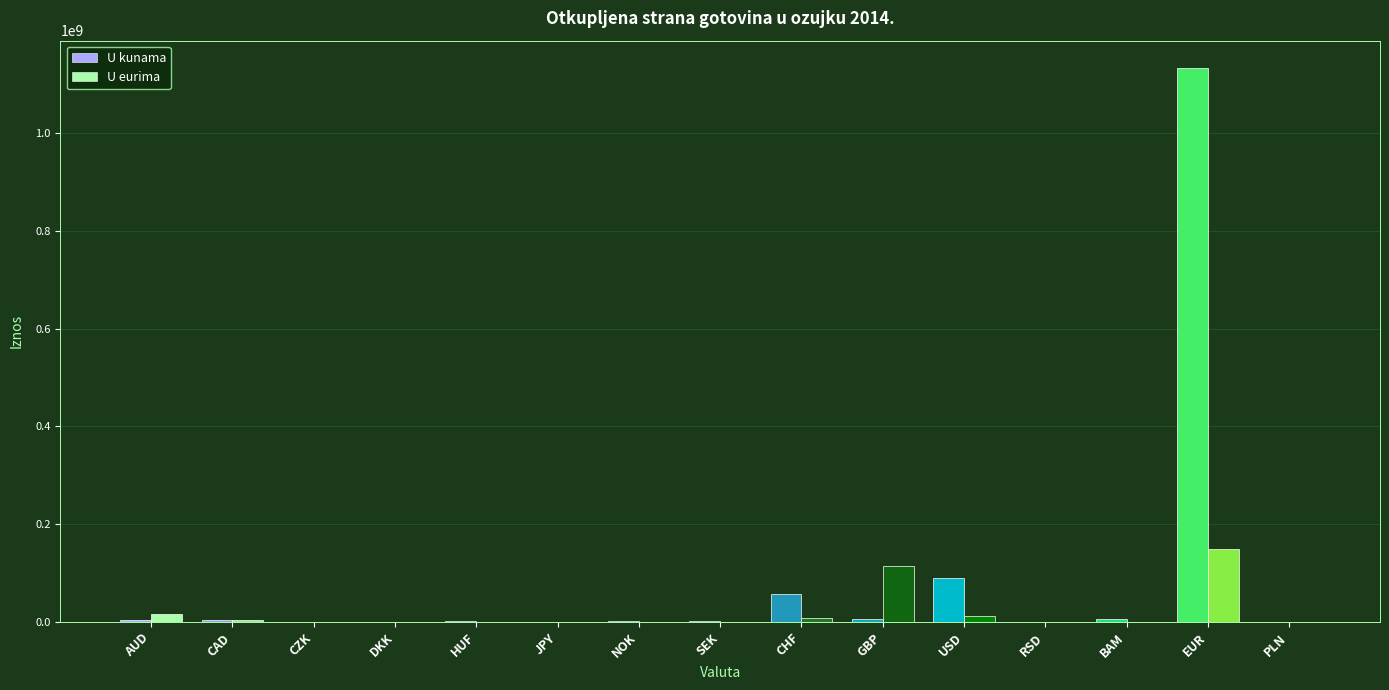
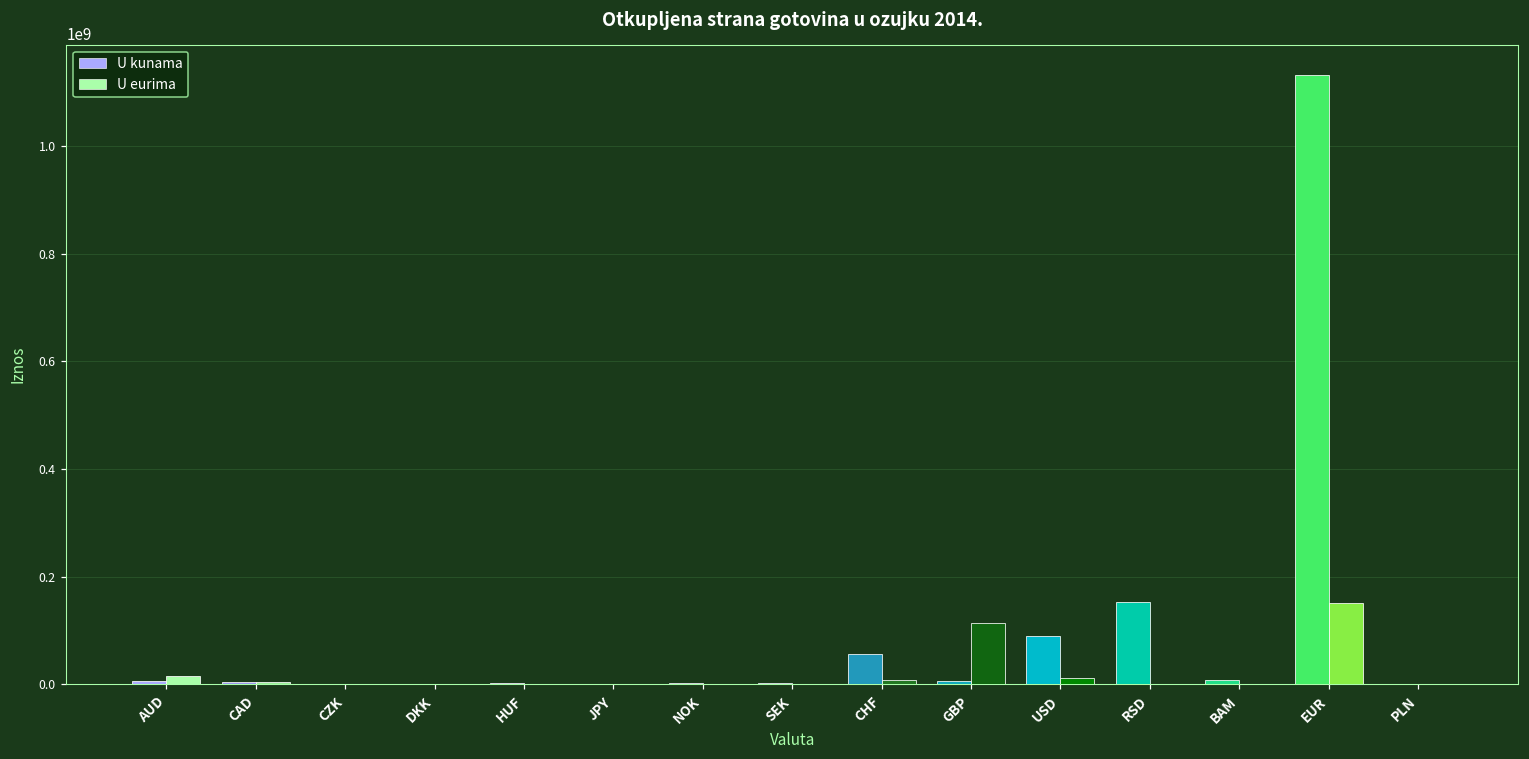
U kunama, RSD: 0 -> 150000000
